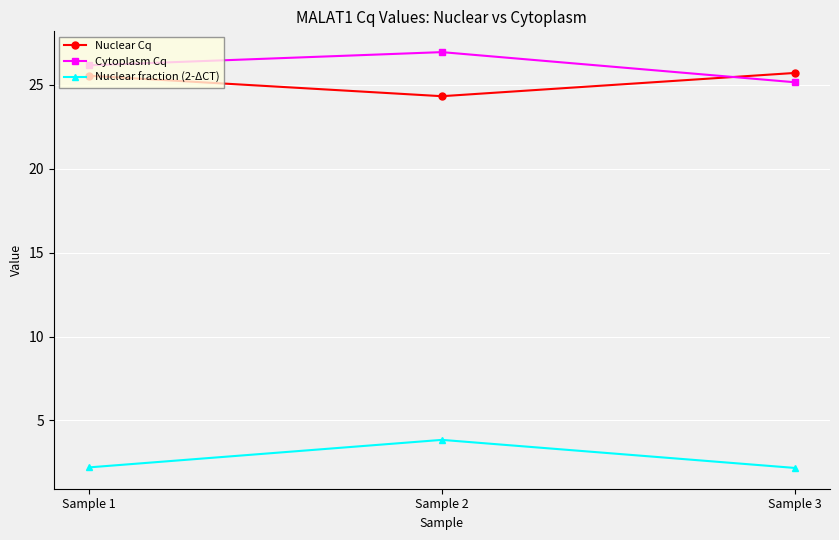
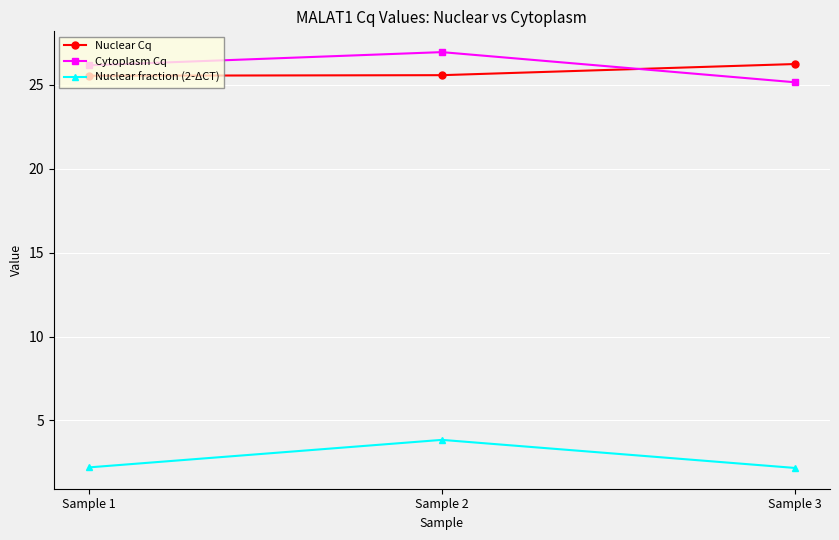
Nuclear Cq, Sample 2: 24.3 -> 25.6
Nuclear Cq, Sample 3: 25.7 -> 26.2
